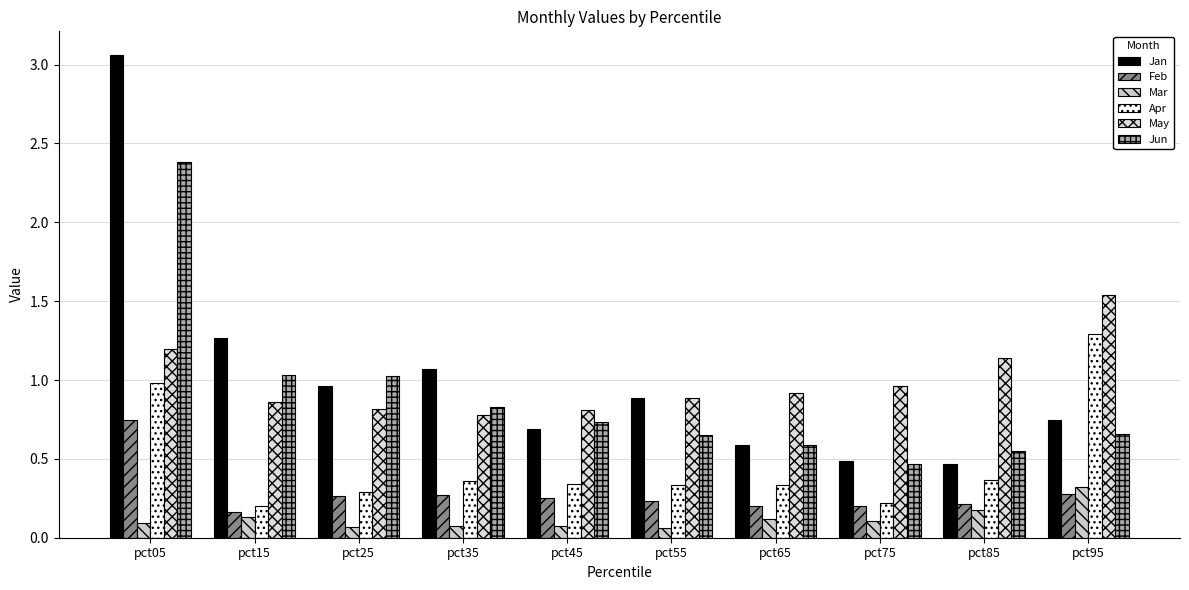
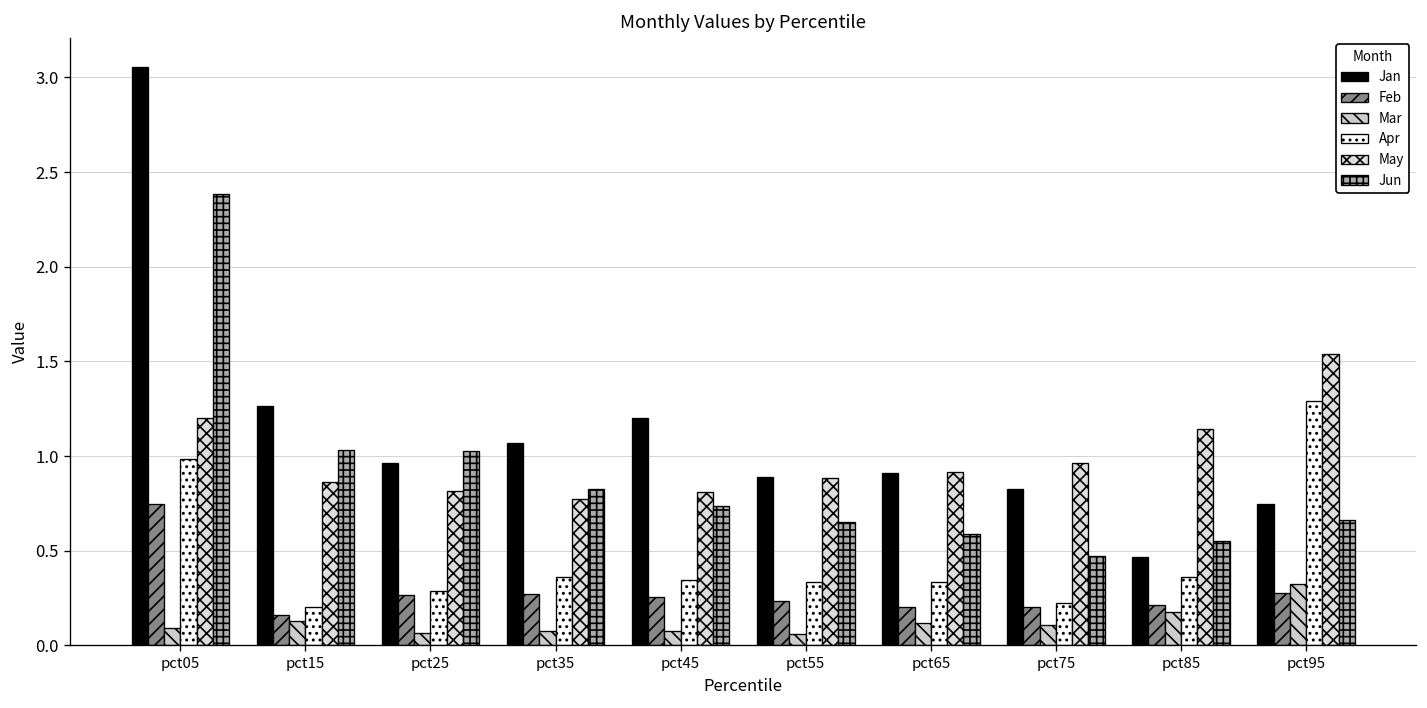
Jan, pct45: 0.69 -> 1.20
Jan, pct65: 0.59 -> 0.91
Jan, pct75: 0.48 -> 0.83
